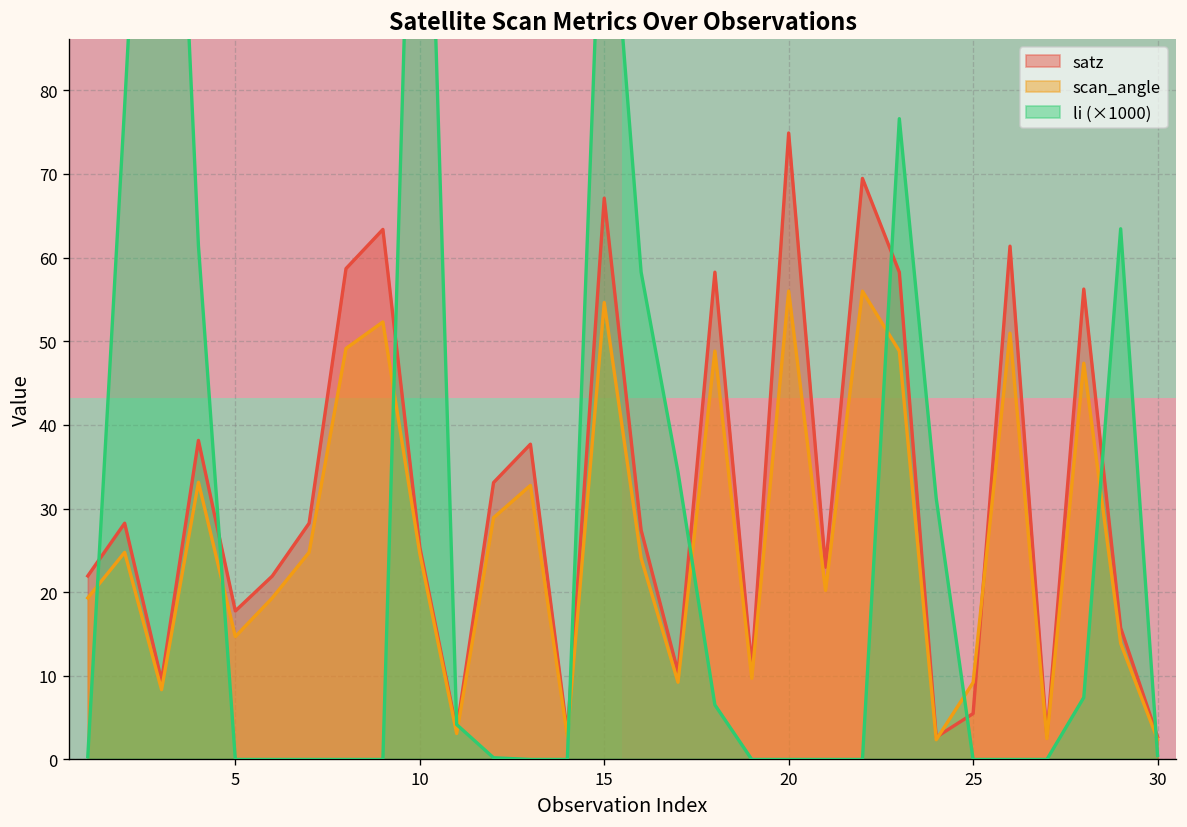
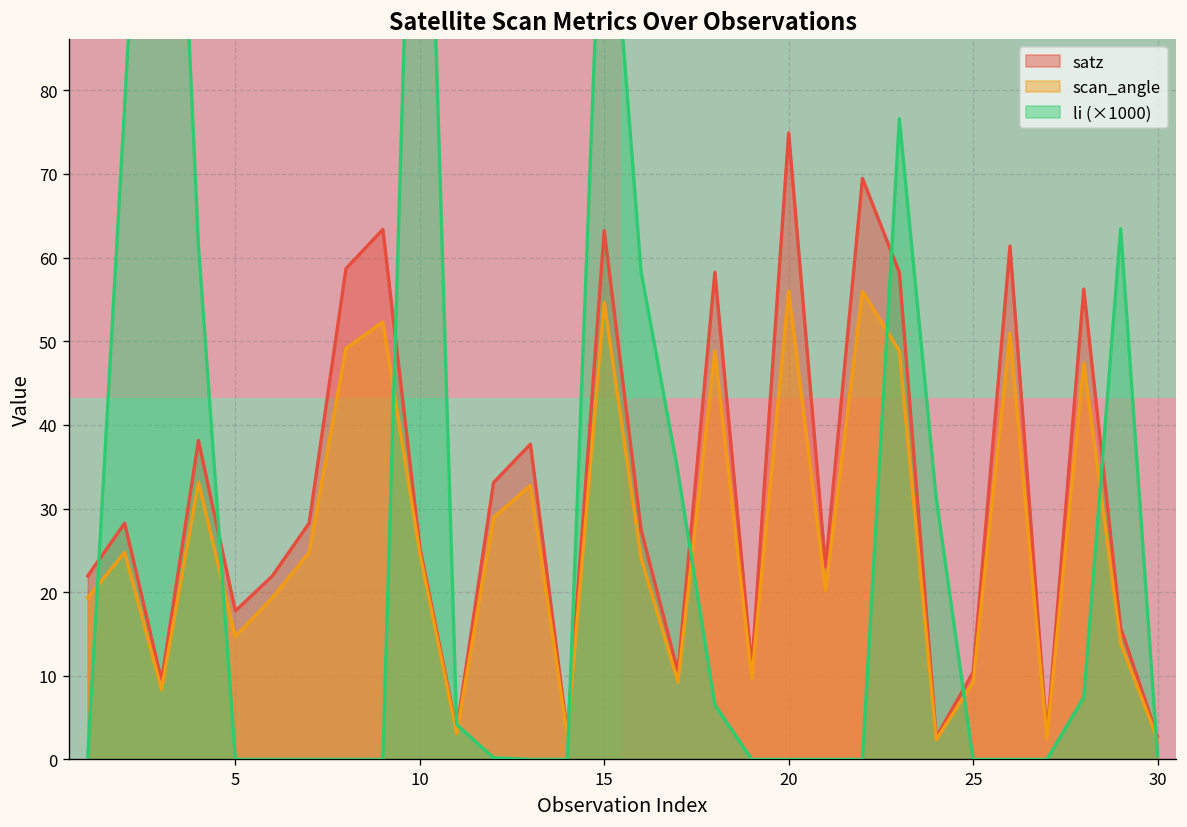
satz, 15: 67 -> 63
satz, 25: 5 -> 10
